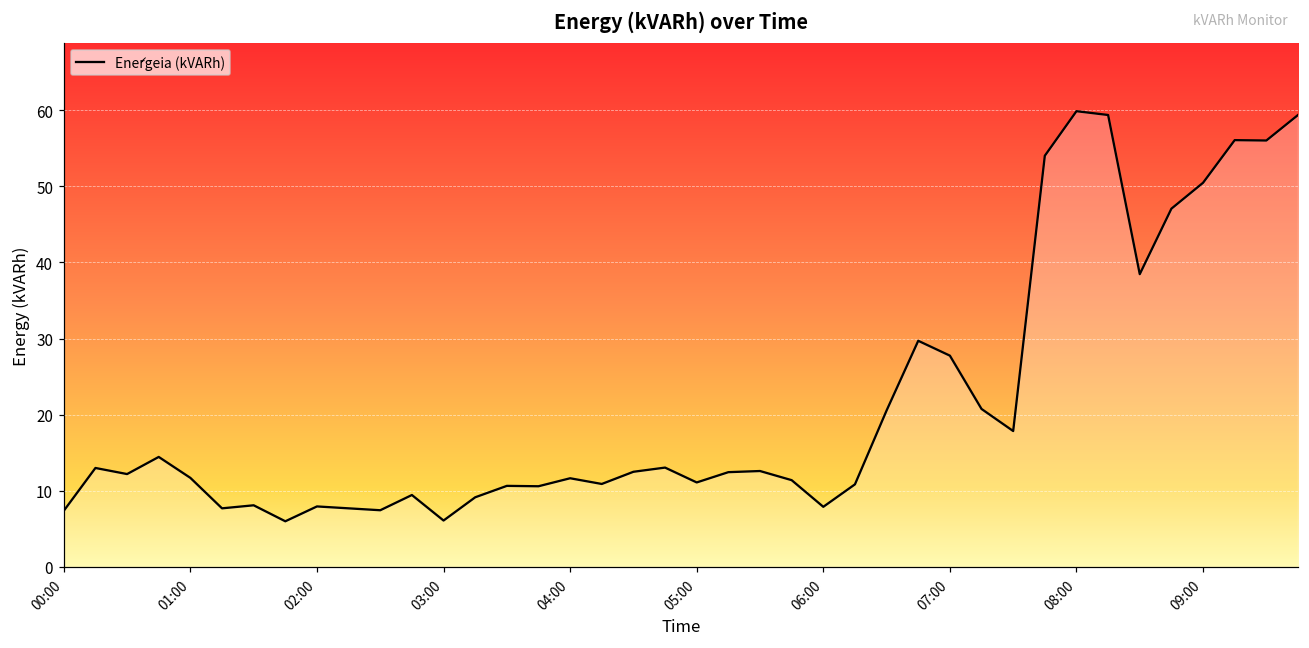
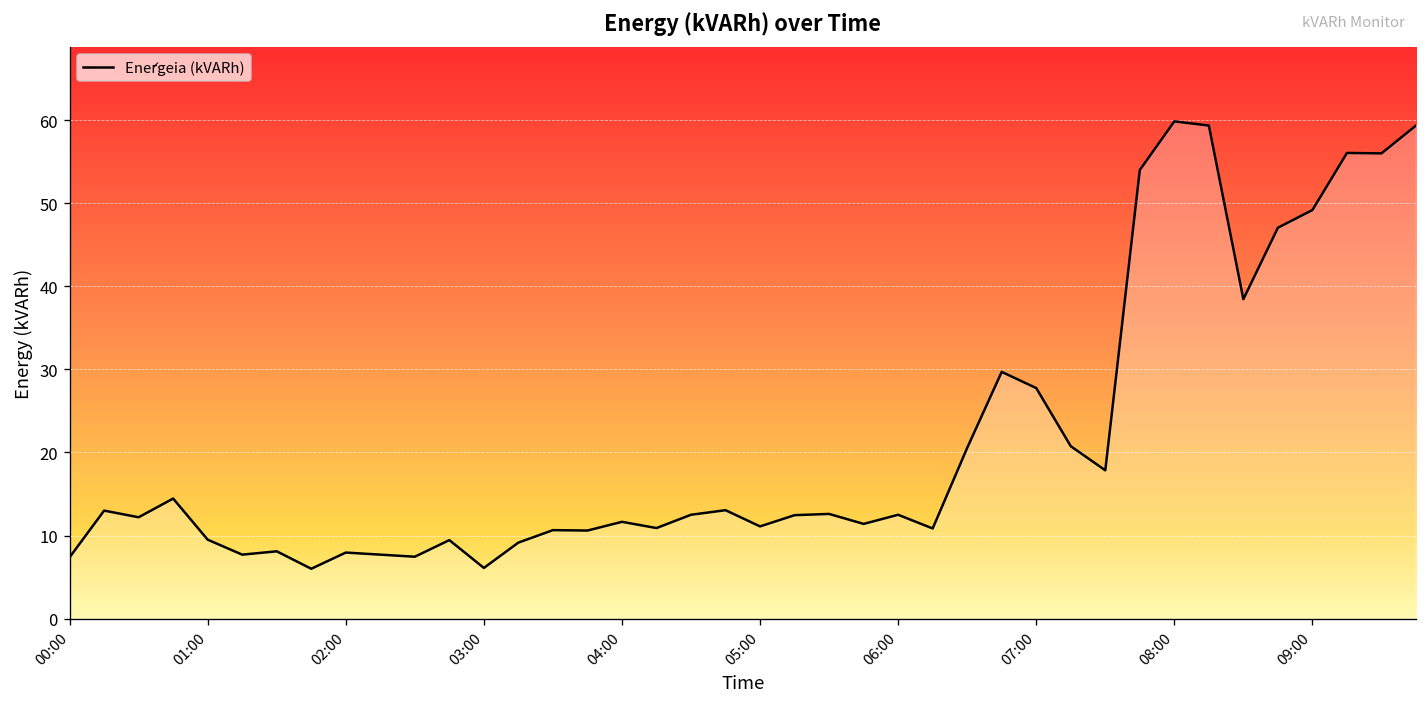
01:00: 12 -> 10
06:00: 8 -> 13
09:00: 50 -> 49
